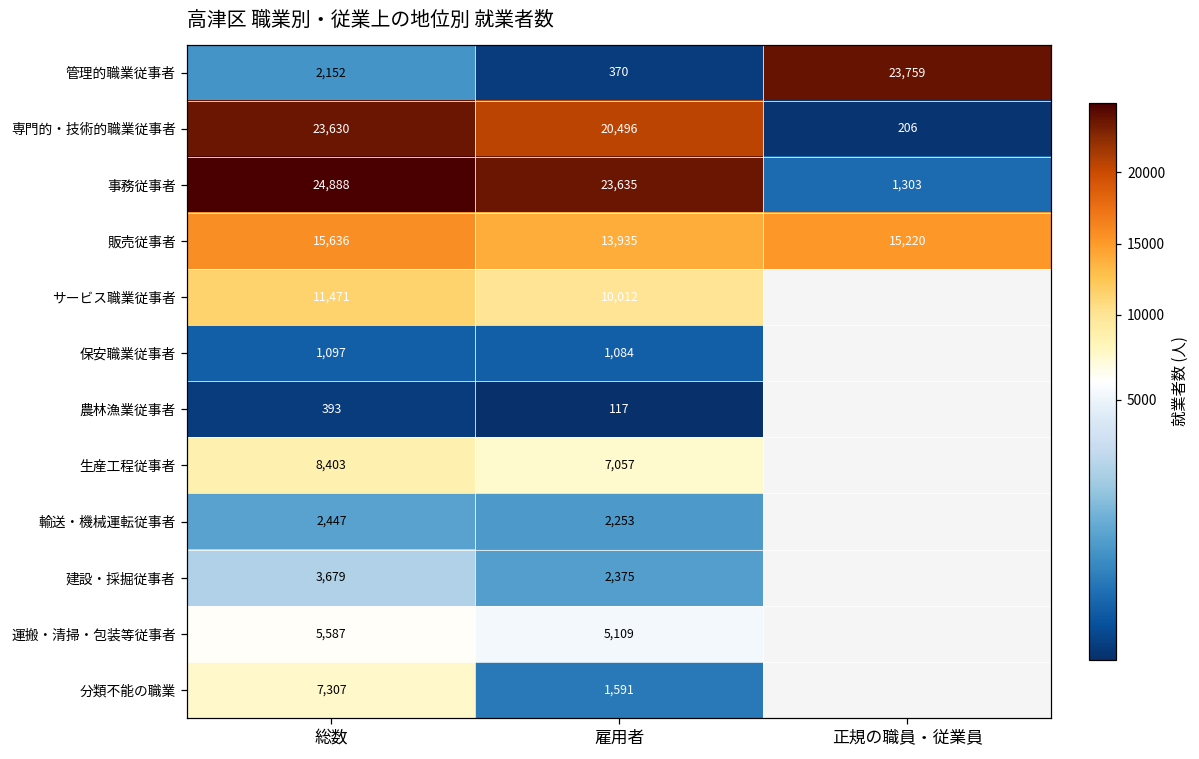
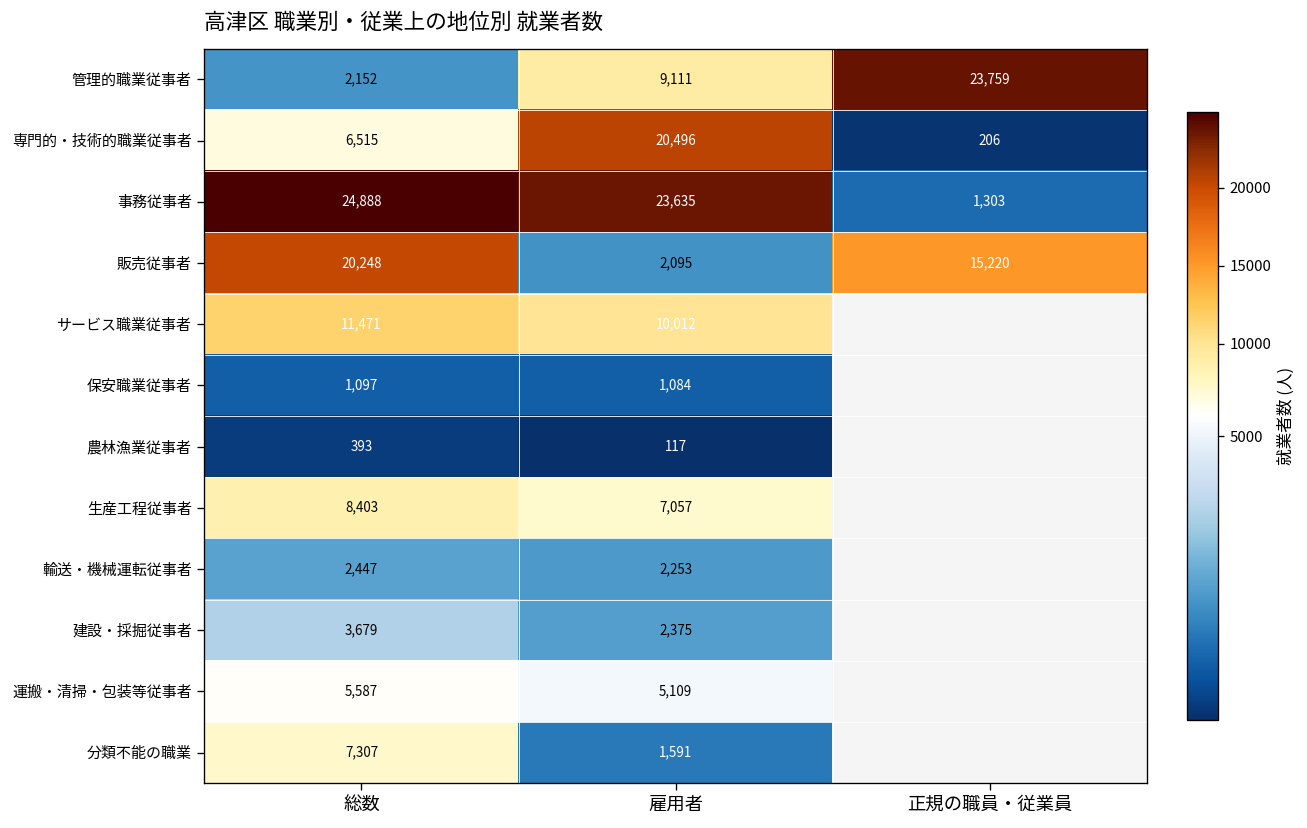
管理的職業従事者, 雇用者: 370 -> 9,111
専門的・技術的職業従事者, 総数: 23,630 -> 6,515
販売従事者, 総数: 15,636 -> 20,248
販売従事者, 雇用者: 13,935 -> 2,095
